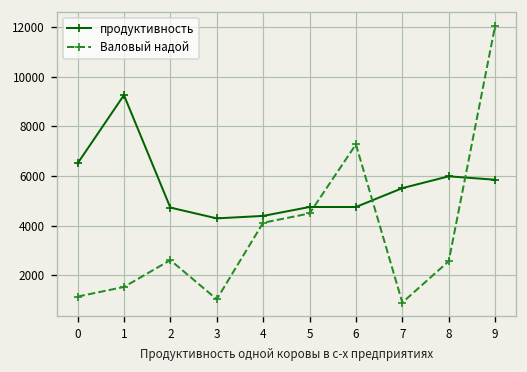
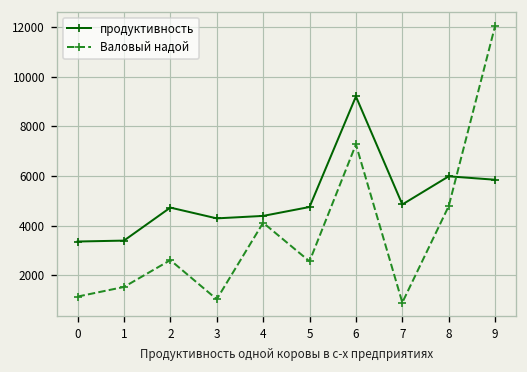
продуктивность, 0: 6500 -> 3400
продуктивность, 1: 9300 -> 3400
Валовый надой, 5: 4500 -> 2600
продуктивность, 6: 4700 -> 9200
продуктивность, 7: 5500 -> 4900
Валовый надой, 8: 2600 -> 4800
